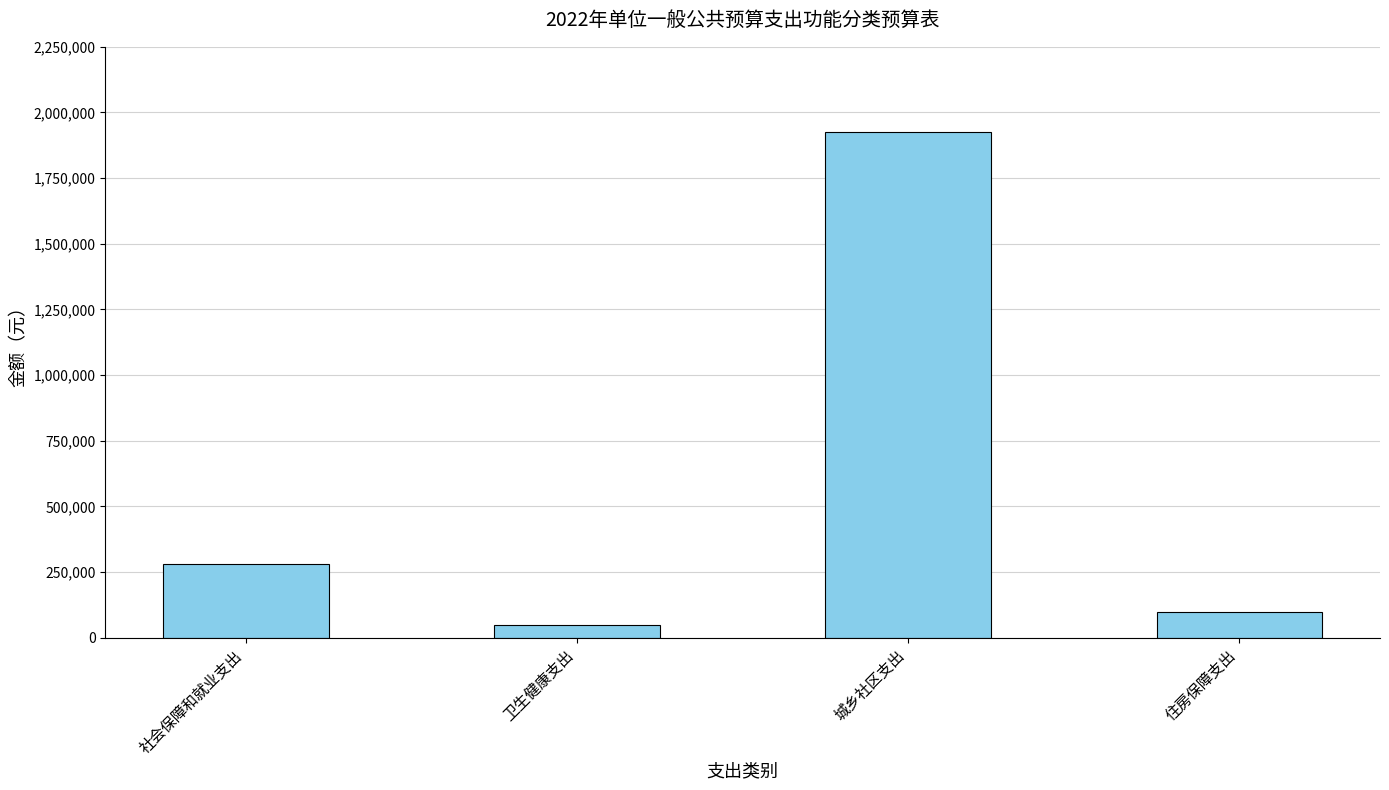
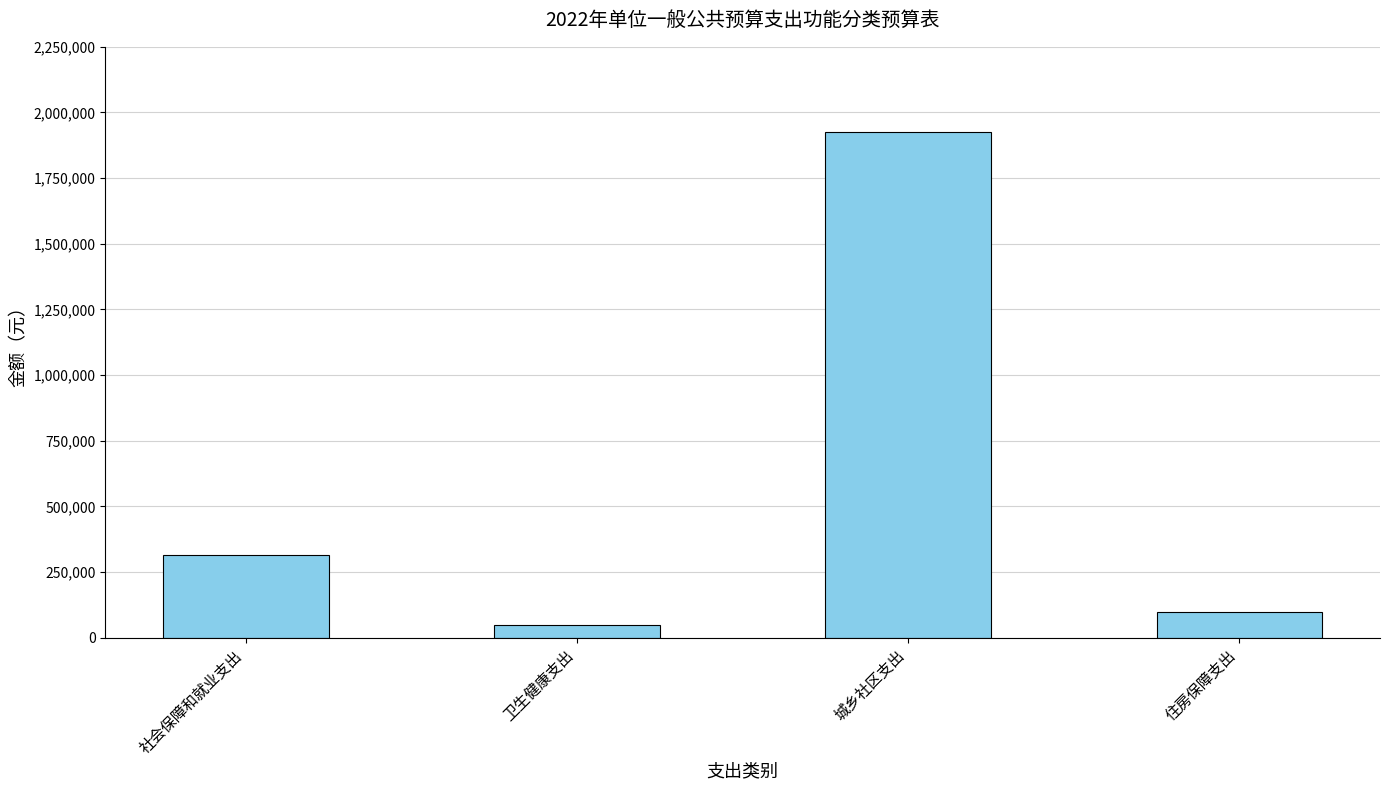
社会保障和就业支出: 280,000 -> 320,000
